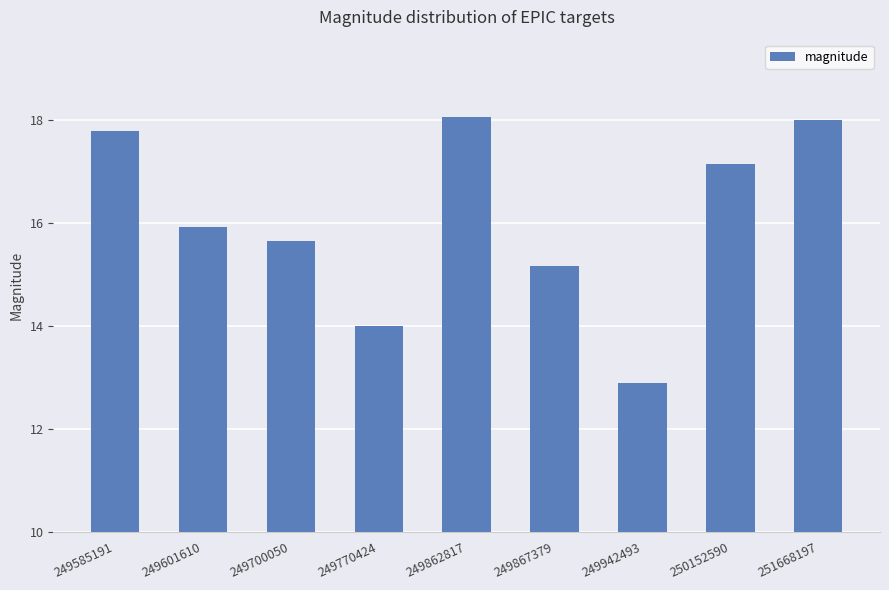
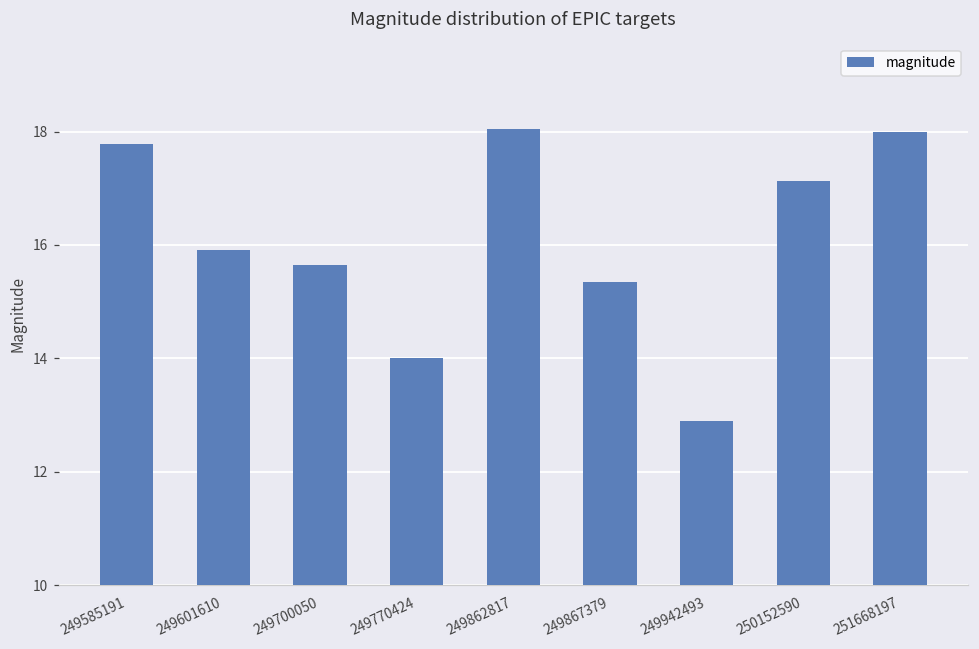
249867379: 15.2 -> 15.3
